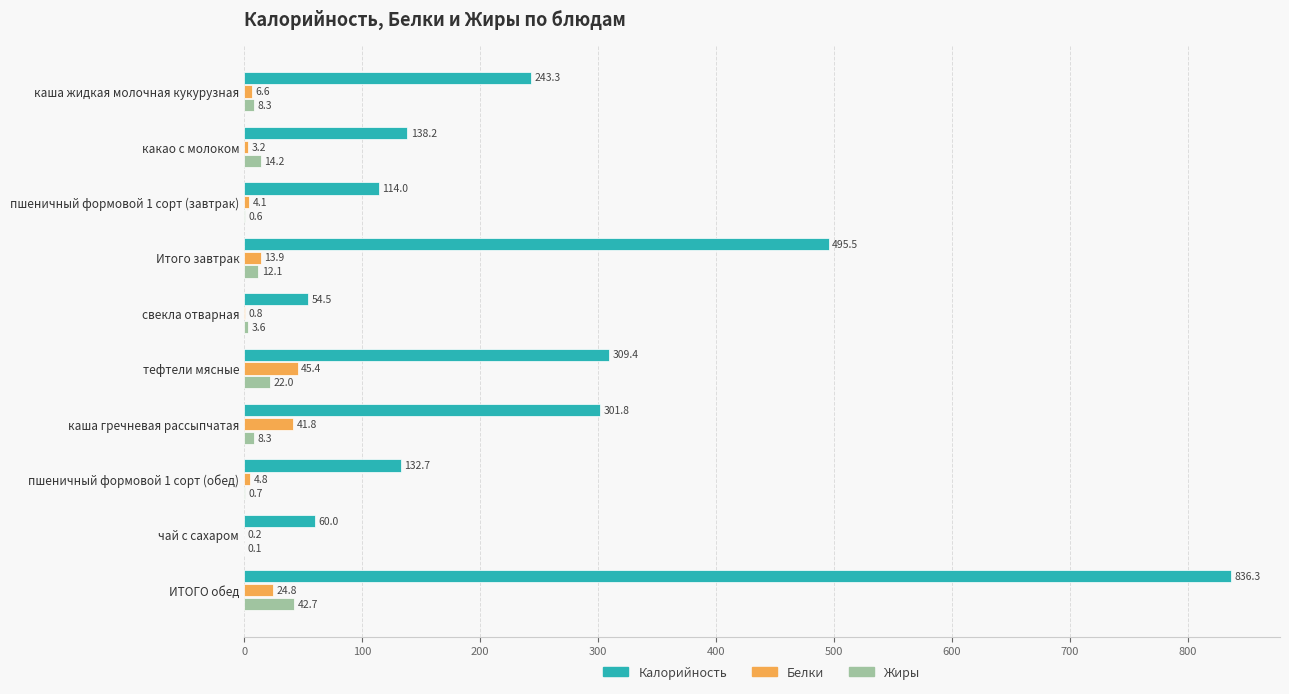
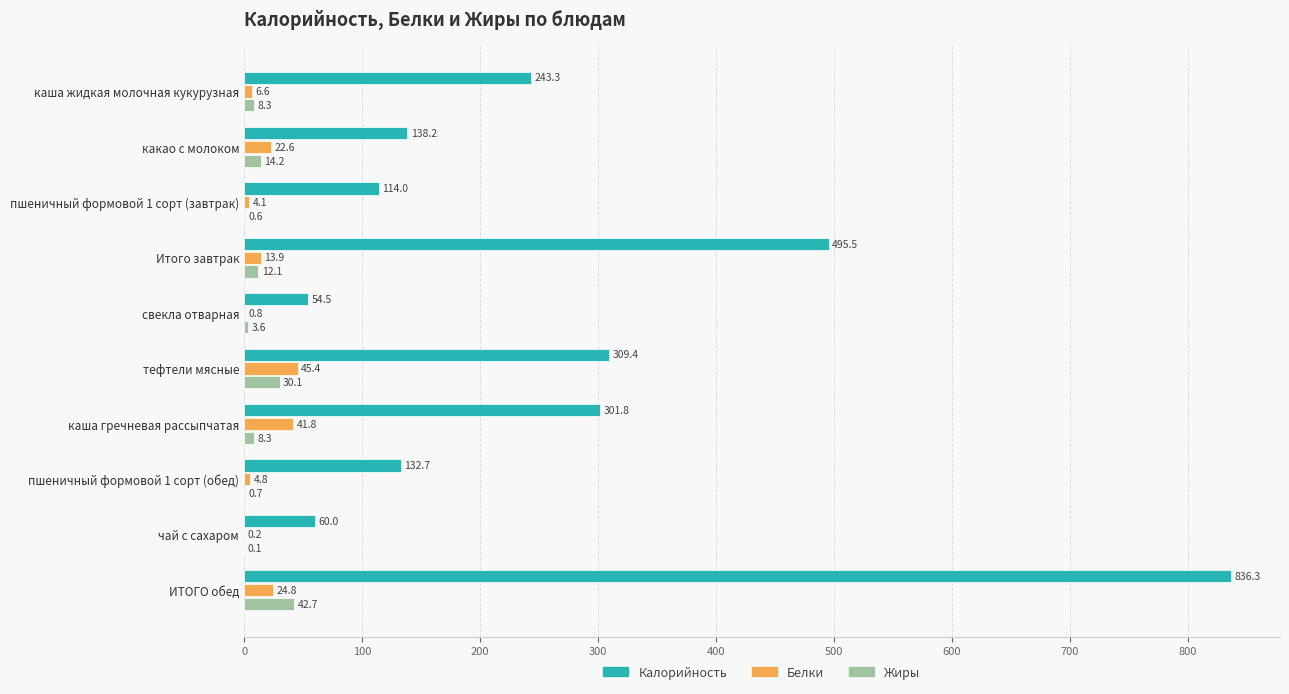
Белки, какао с молоком: 3.2 -> 22.6
Жиры, тефтели мясные: 22.0 -> 30.1
